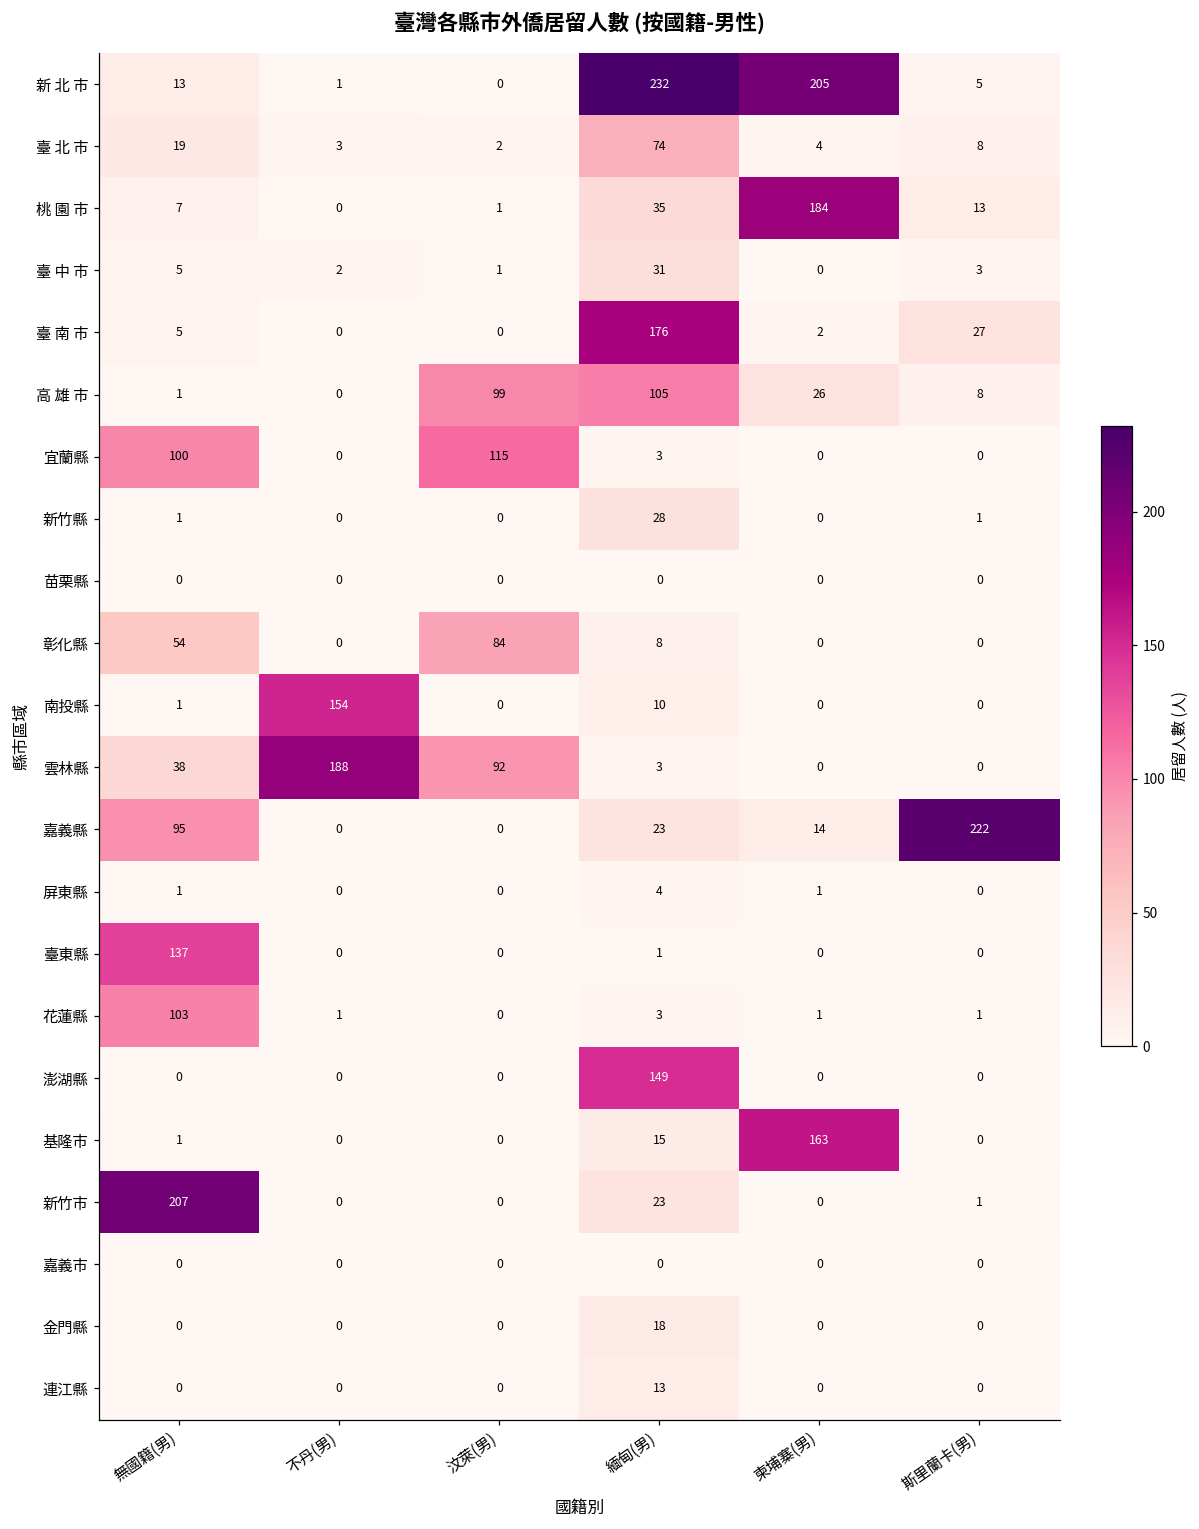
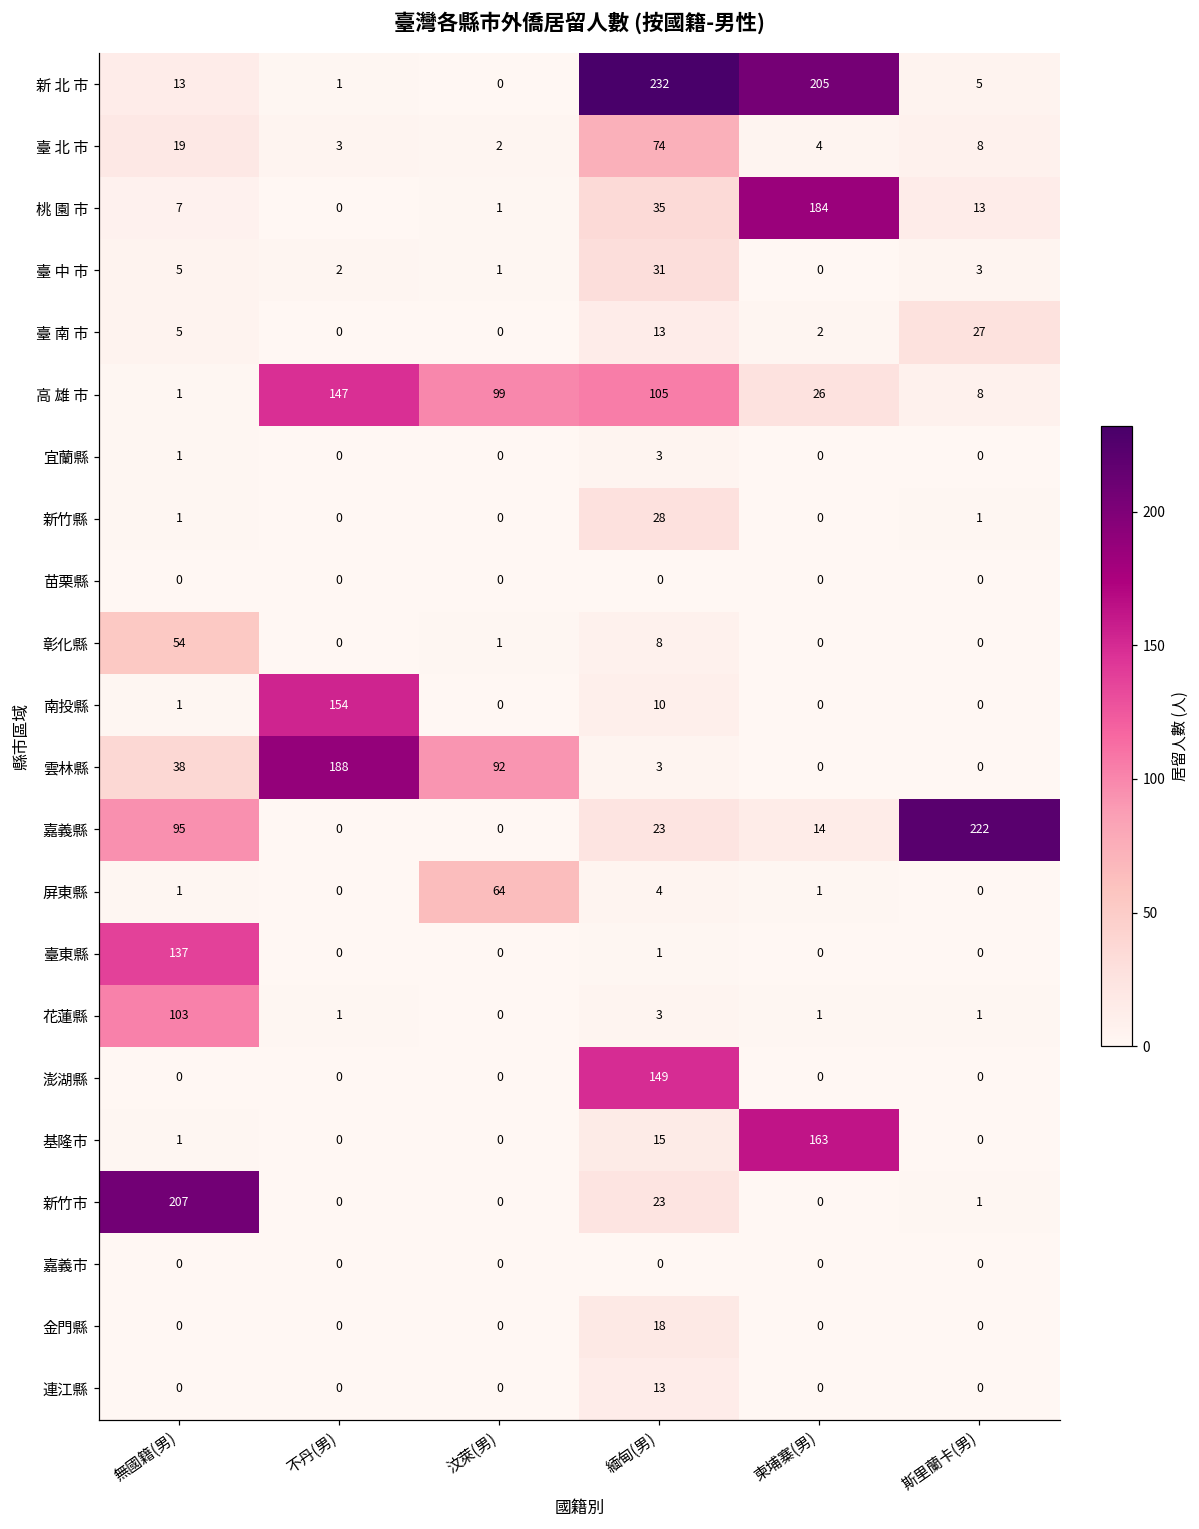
臺 南 市, 緬甸(男): 176 -> 13
高 雄 市, 不丹(男): 0 -> 147
宜蘭縣, 無國籍(男): 100 -> 1
宜蘭縣, 汶萊(男): 115 -> 0
彰化縣, 汶萊(男): 84 -> 1
屏東縣, 汶萊(男): 0 -> 64
